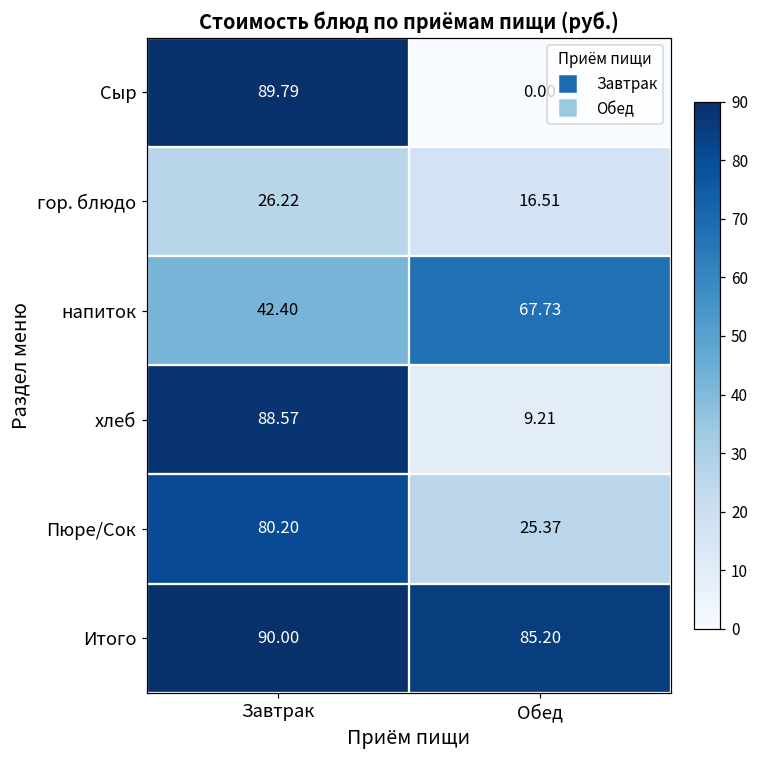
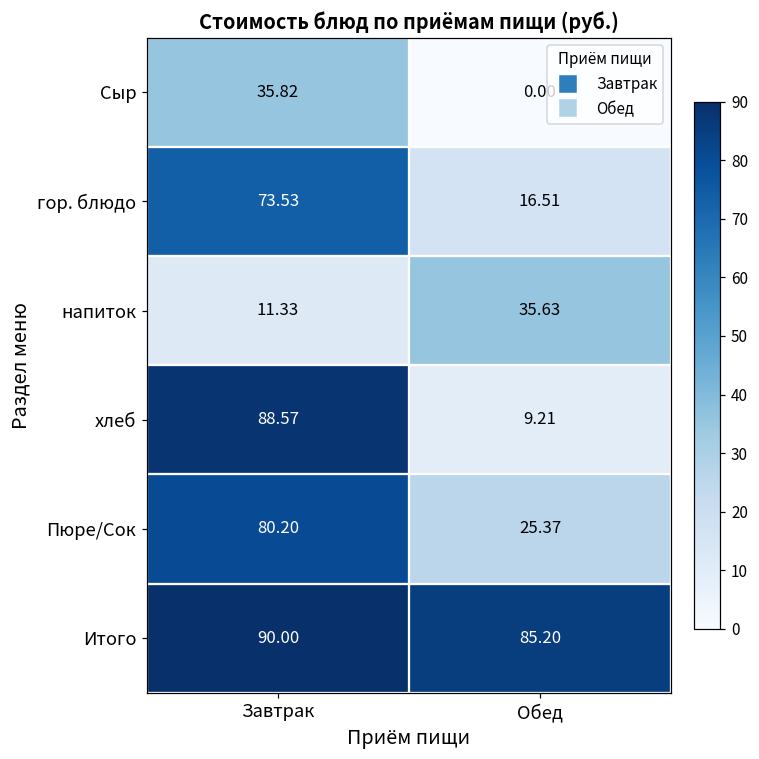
Сыр, Завтрак: 89.79 -> 35.82
гор. блюдо, Завтрак: 26.22 -> 73.53
напиток, Завтрак: 42.40 -> 11.33
напиток, Обед: 67.73 -> 35.63
